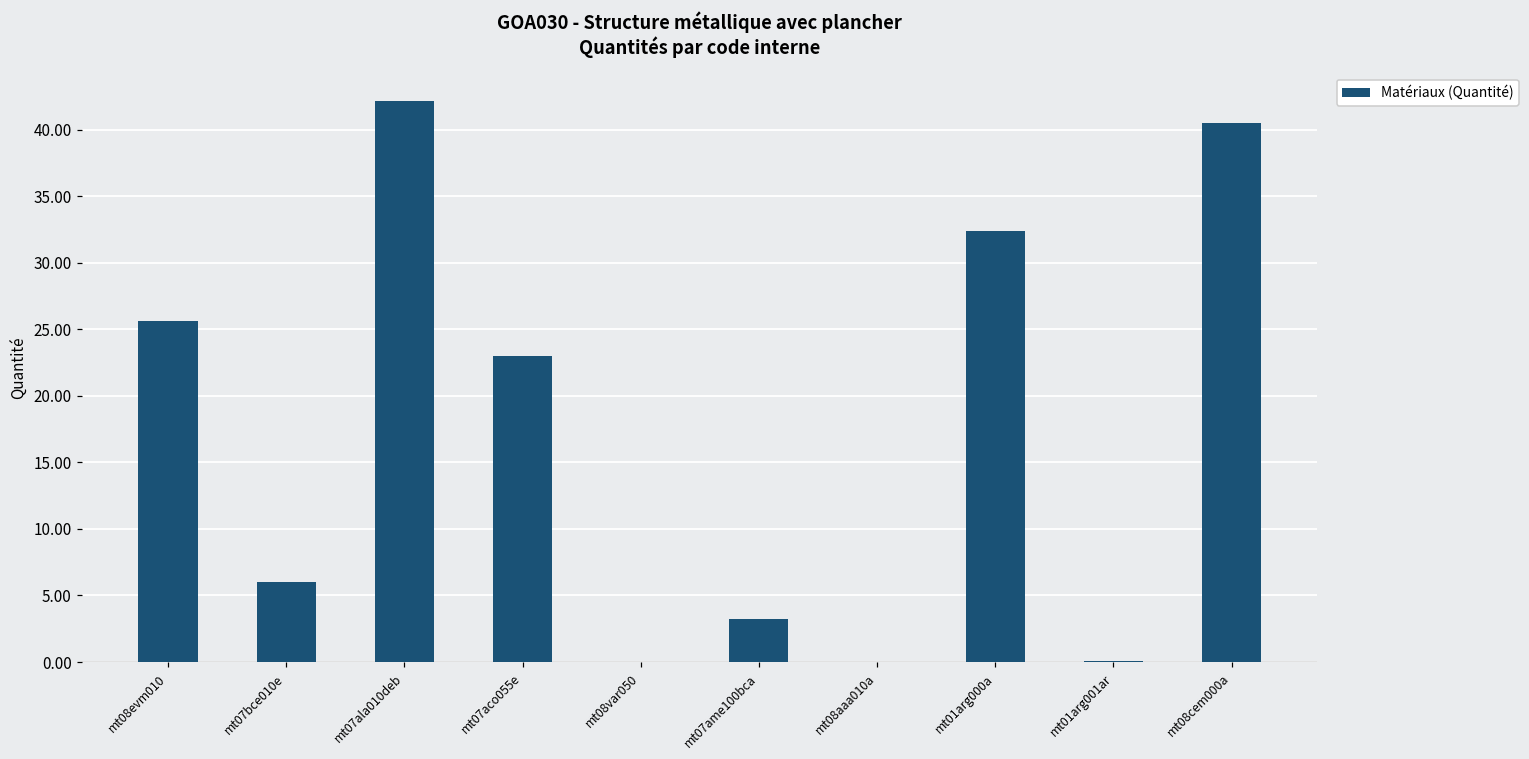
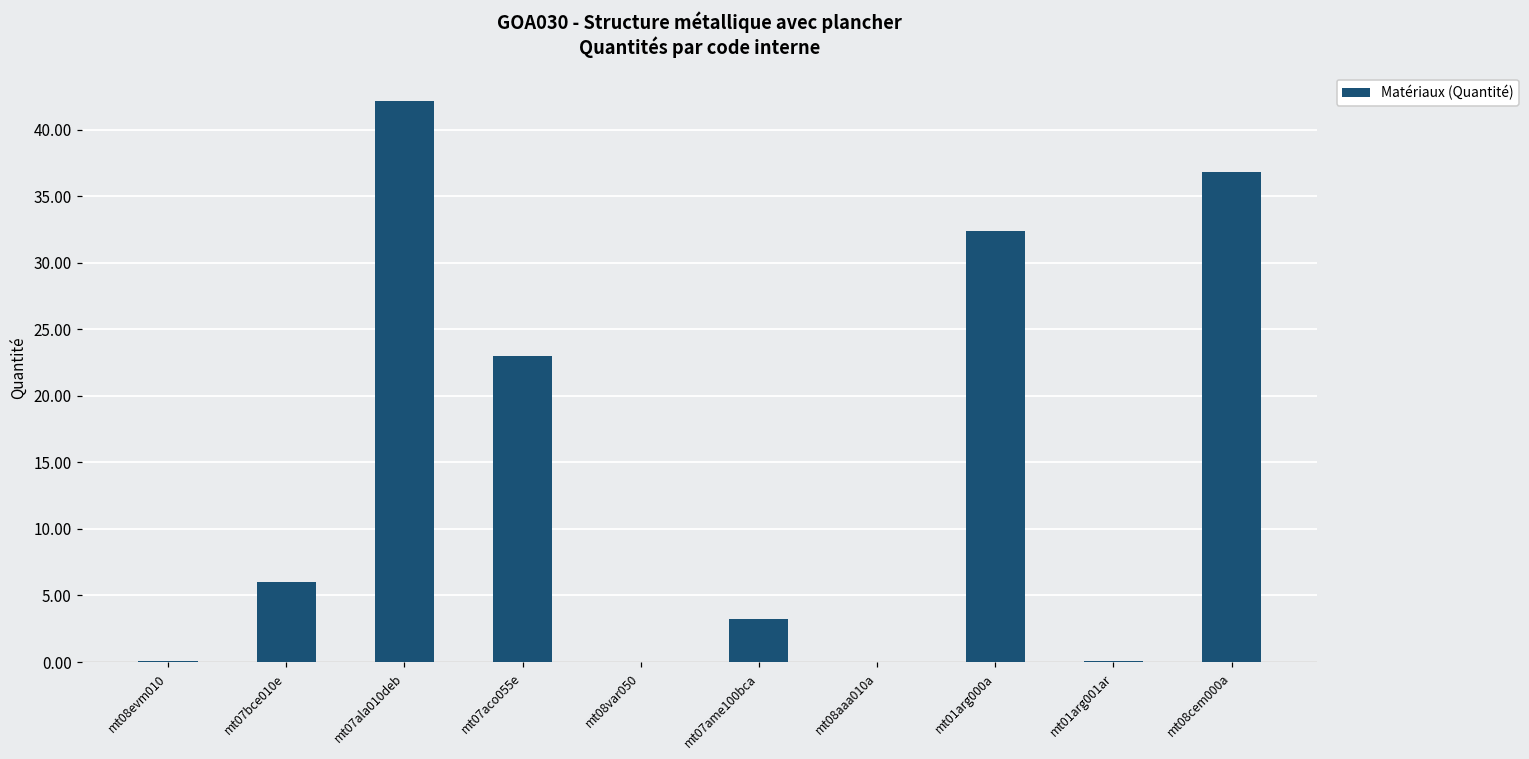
mt08evm010: 25.6 -> 0.1
mt08cem000a: 40.5 -> 36.8
